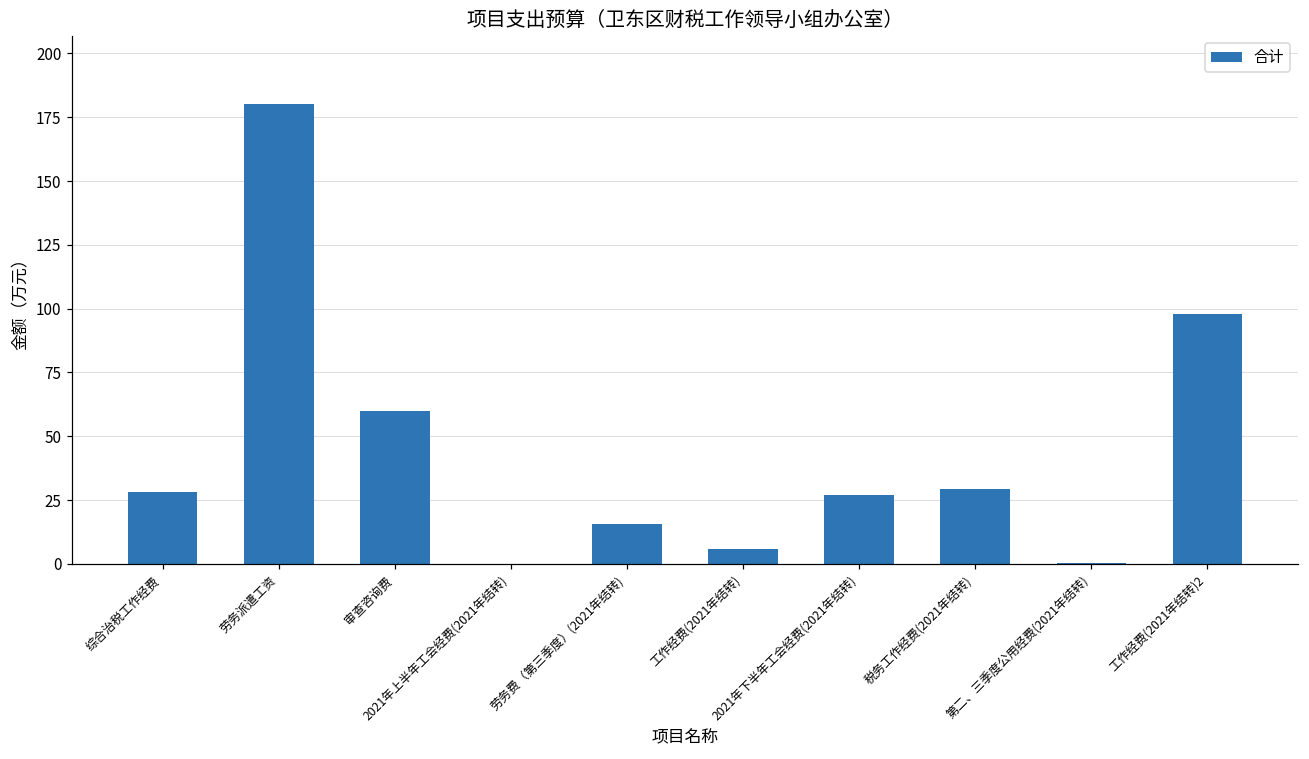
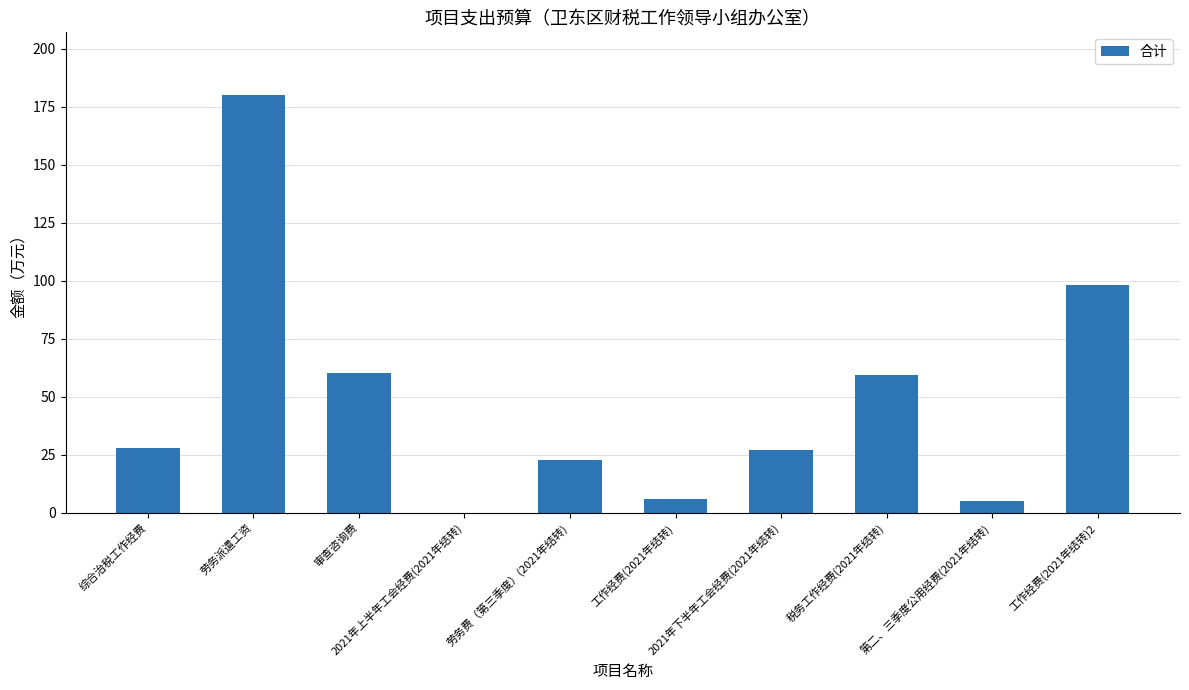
劳务费（第三季度）(2021年结转): 16 -> 23
税务工作经费(2021年结转): 30 -> 59
第二、三季度公用经费(2021年结转): 0 -> 5
